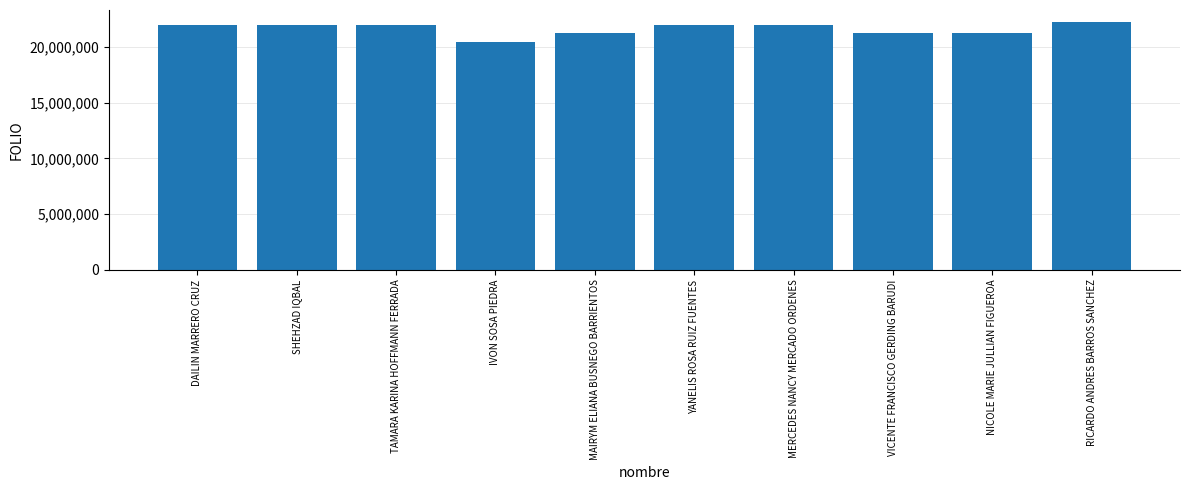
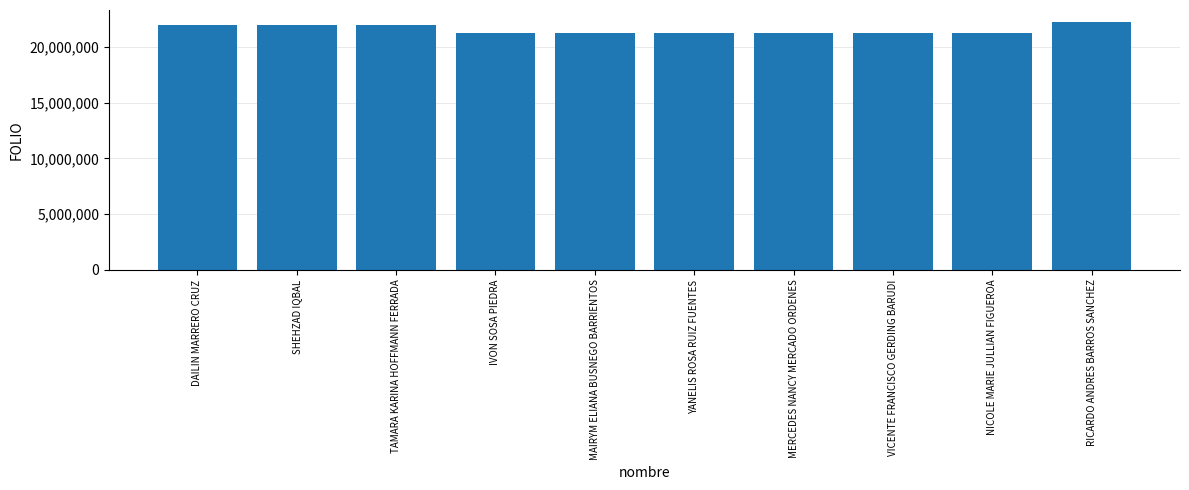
IVON SOSA PIEDRA: 20,400,000 -> 21,200,000
YANELIS ROSA RUIZ FUENTES: 22,000,000 -> 21,200,000
MERCEDES NANCY MERCADO ORDENES: 22,000,000 -> 21,200,000
